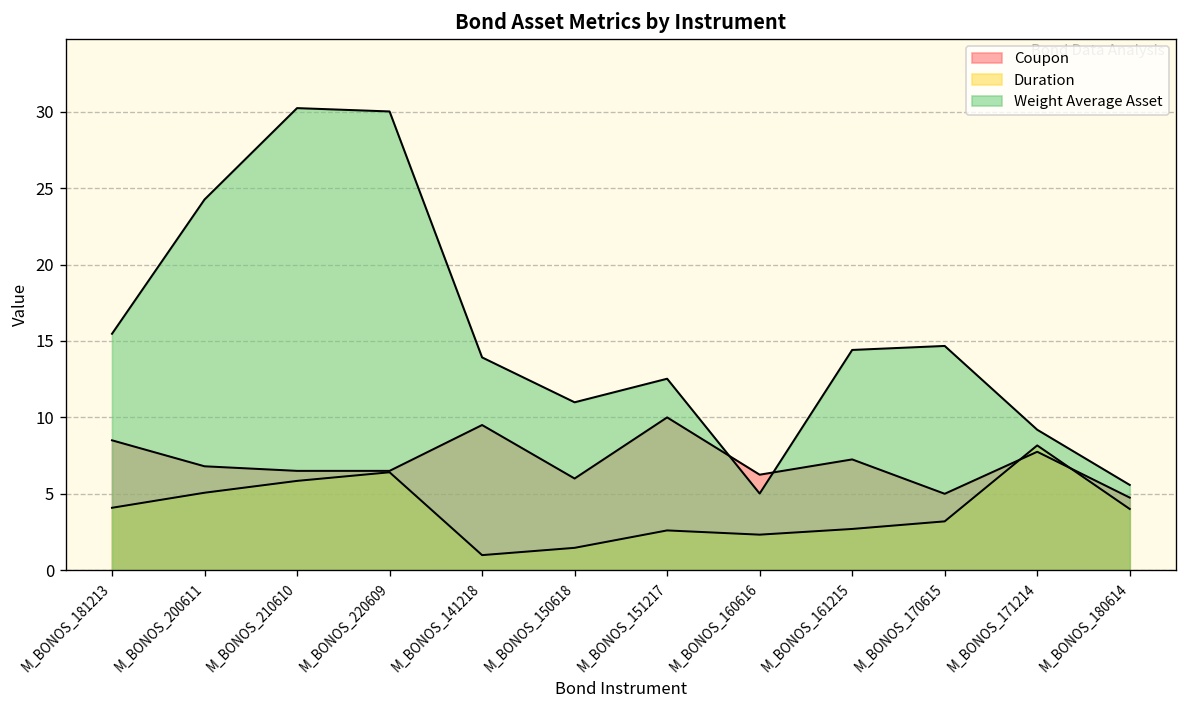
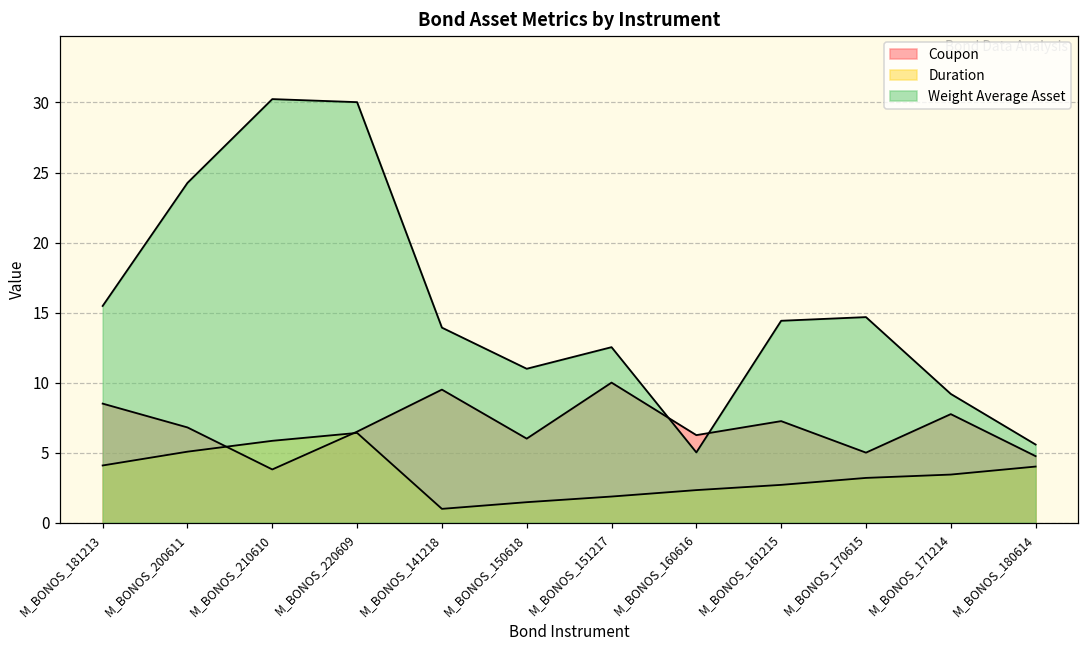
Coupon, M_BONOS_210610: 6.5 -> 3.8
Duration, M_BONOS_151217: 2.6 -> 1.9
Duration, M_BONOS_171214: 8.2 -> 3.4
